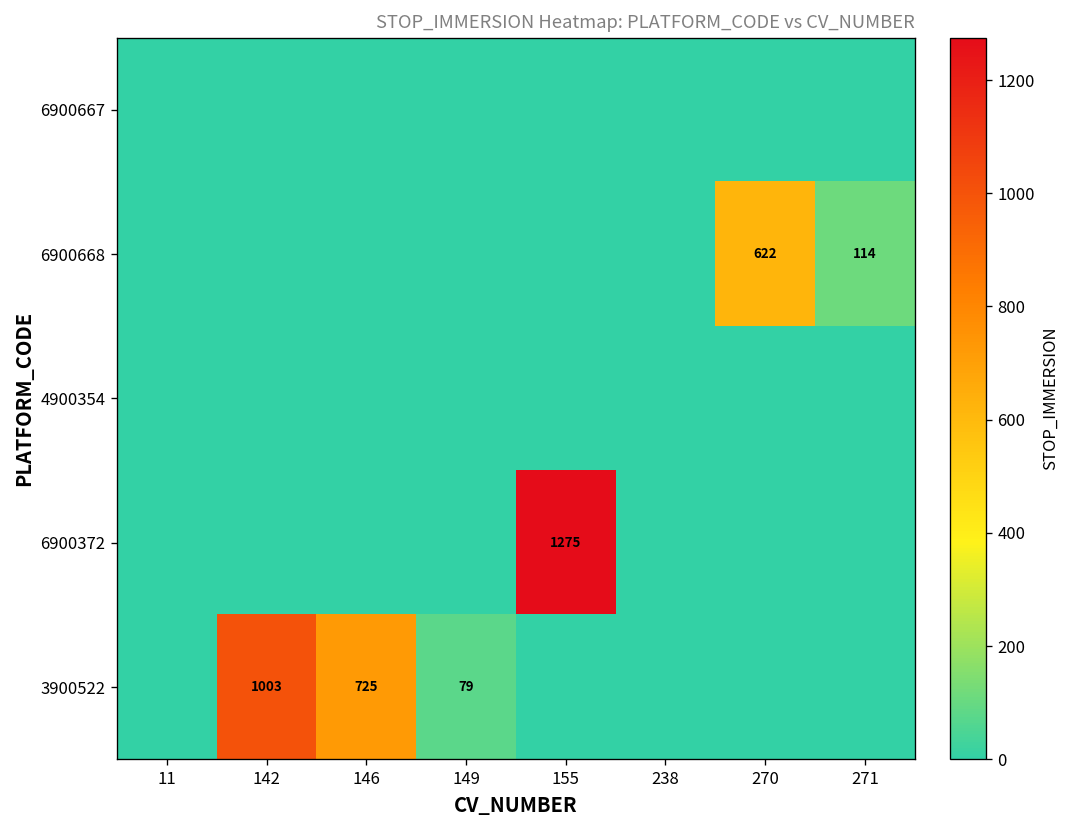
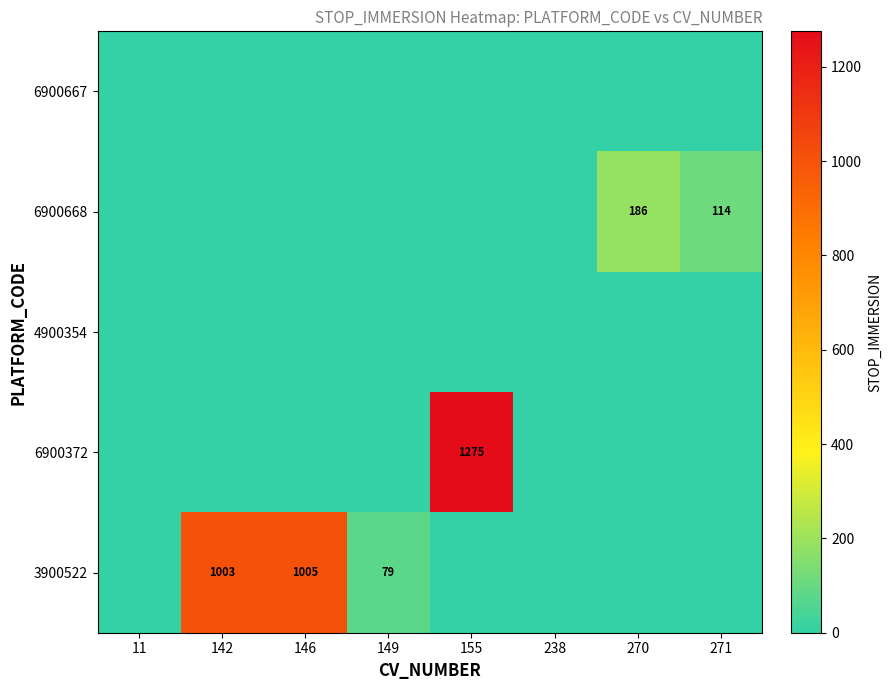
6900668, 270: 622 -> 186
3900522, 146: 725 -> 1005
